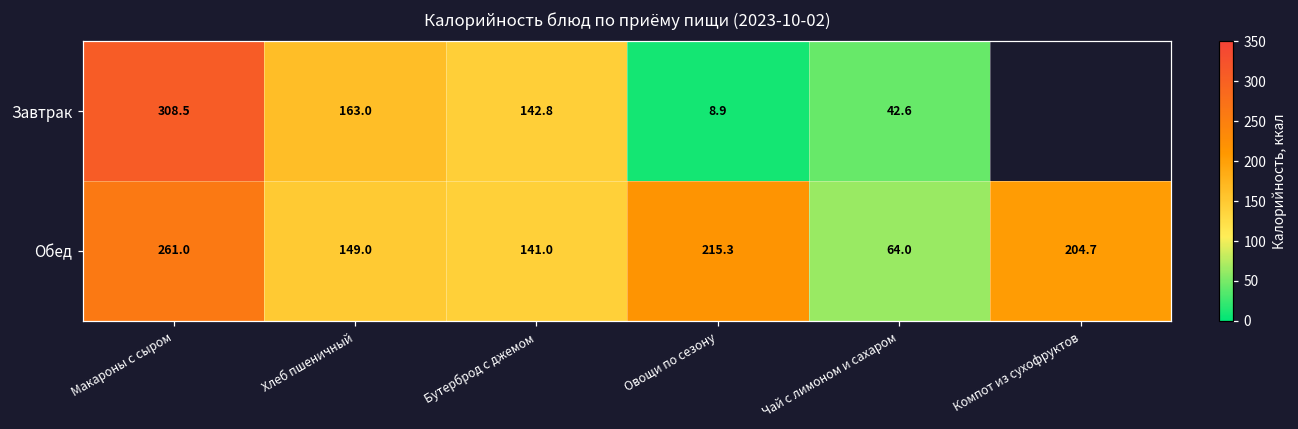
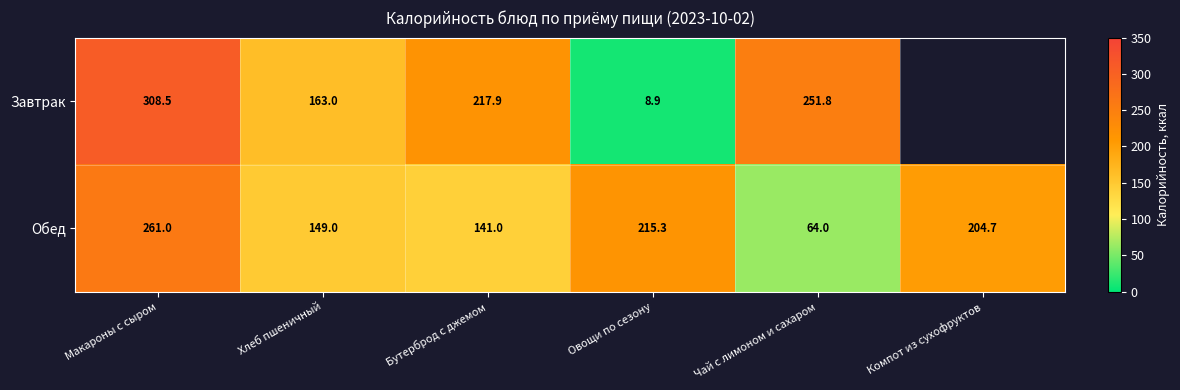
Завтрак, Бутерброд с джемом: 142.8 -> 217.9
Завтрак, Чай с лимоном и сахаром: 42.6 -> 251.8
